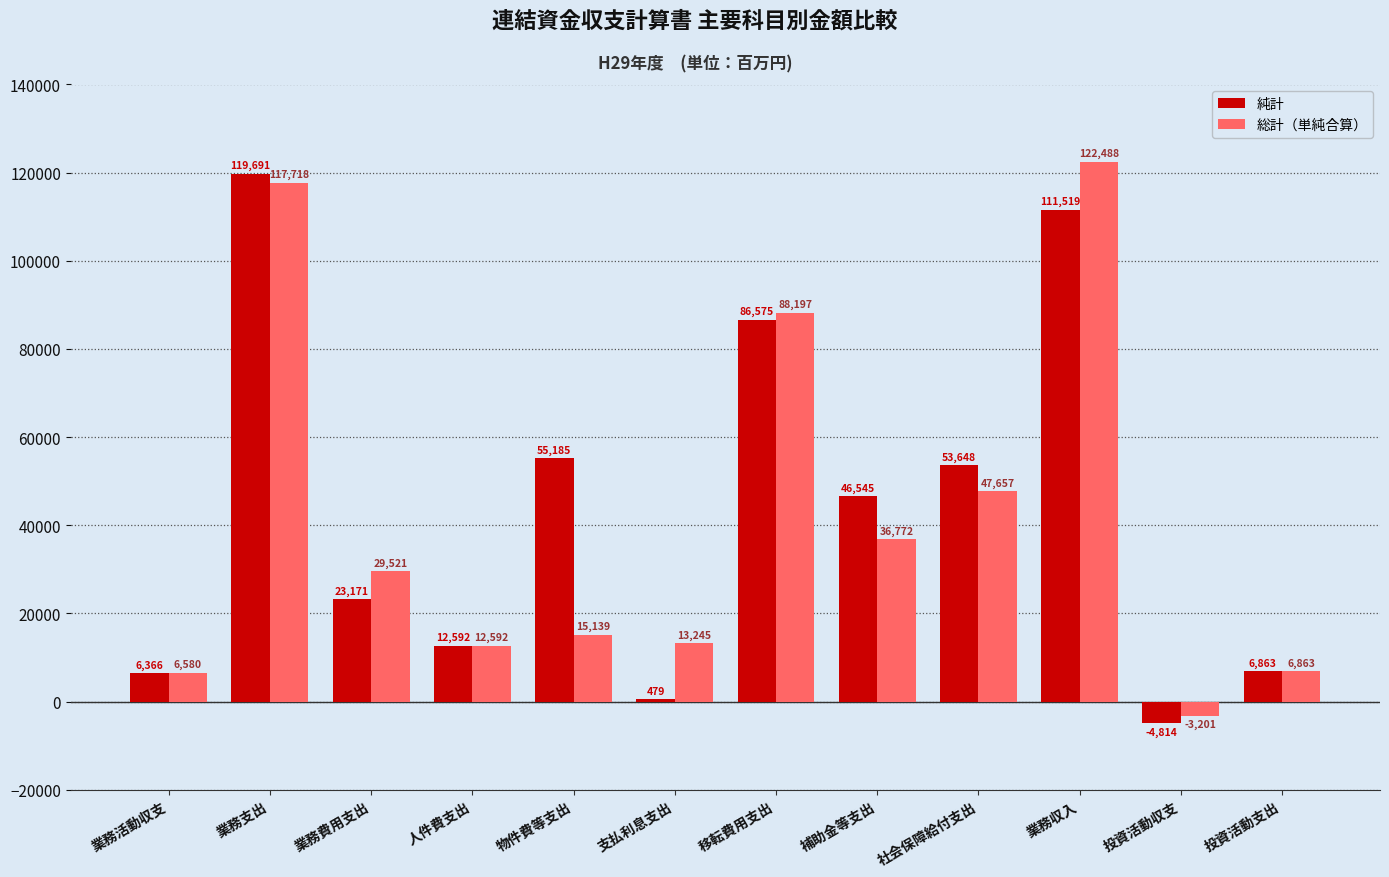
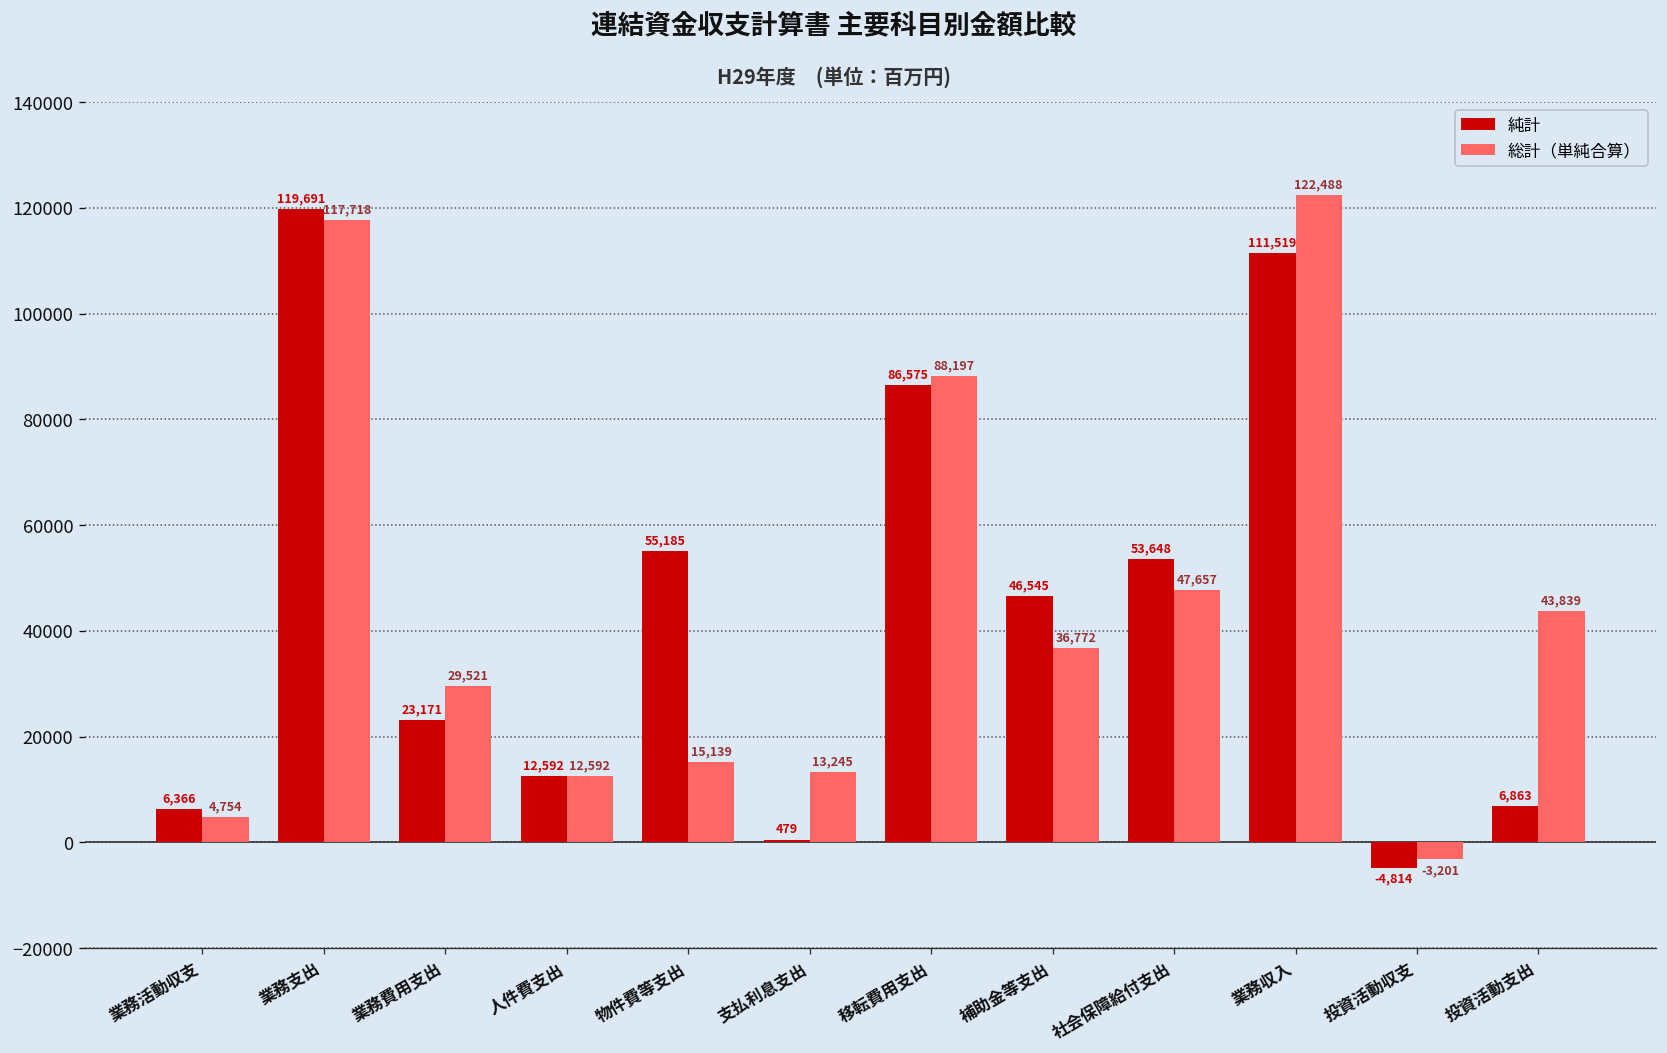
総計（単純合算）, 業務活動収支: 6,580 -> 4,754
総計（単純合算）, 投資活動支出: 6,863 -> 43,839
